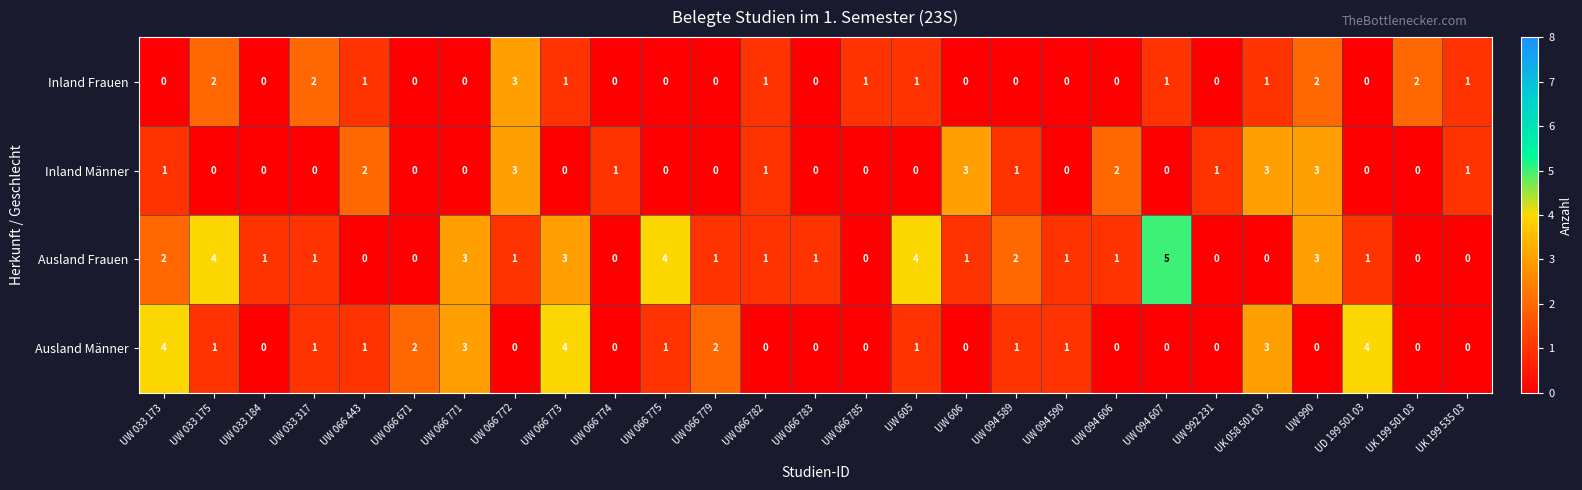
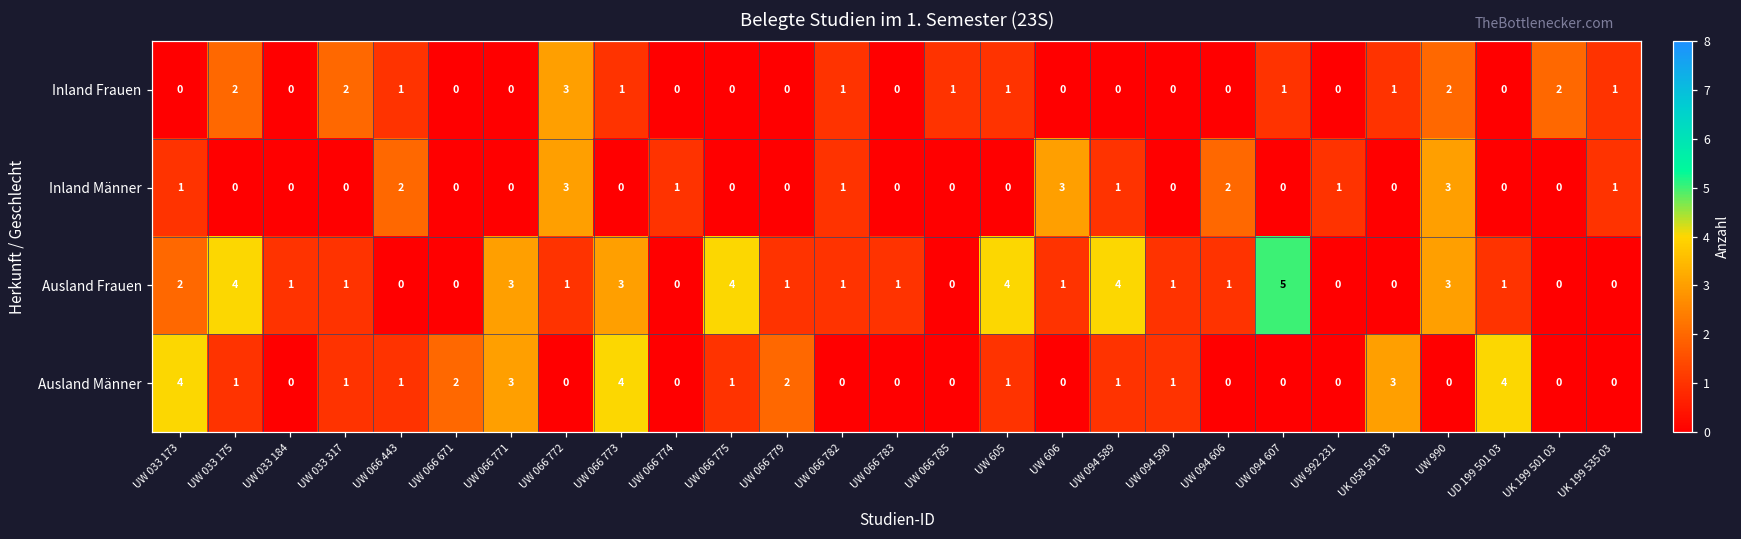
Inland Männer, UK 058 501 03: 3 -> 0
Ausland Frauen, UW 094 589: 2 -> 4
